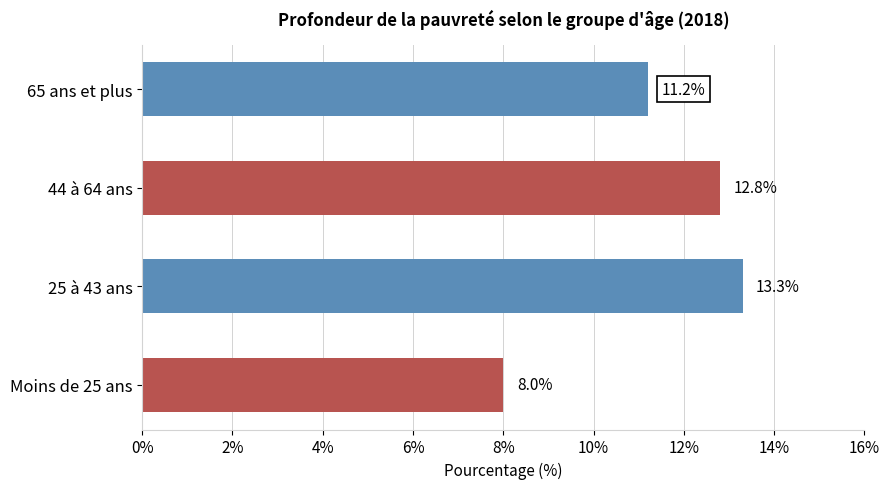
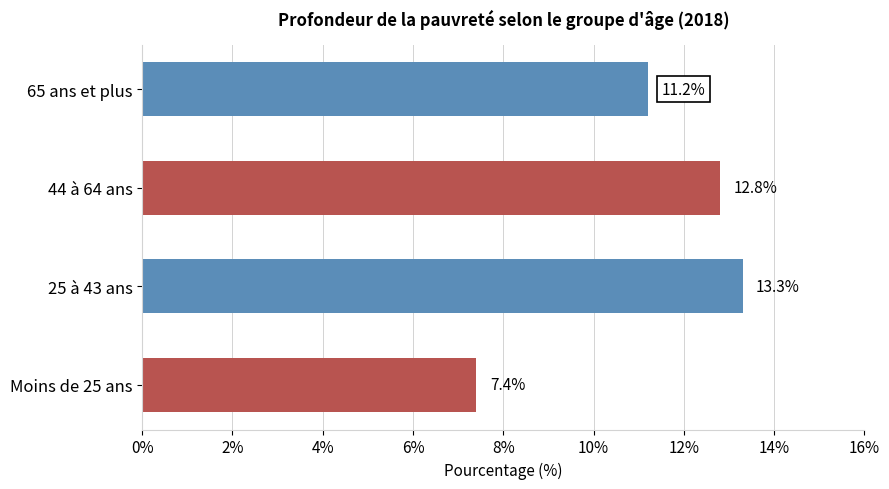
Moins de 25 ans: 8.0% -> 7.4%
